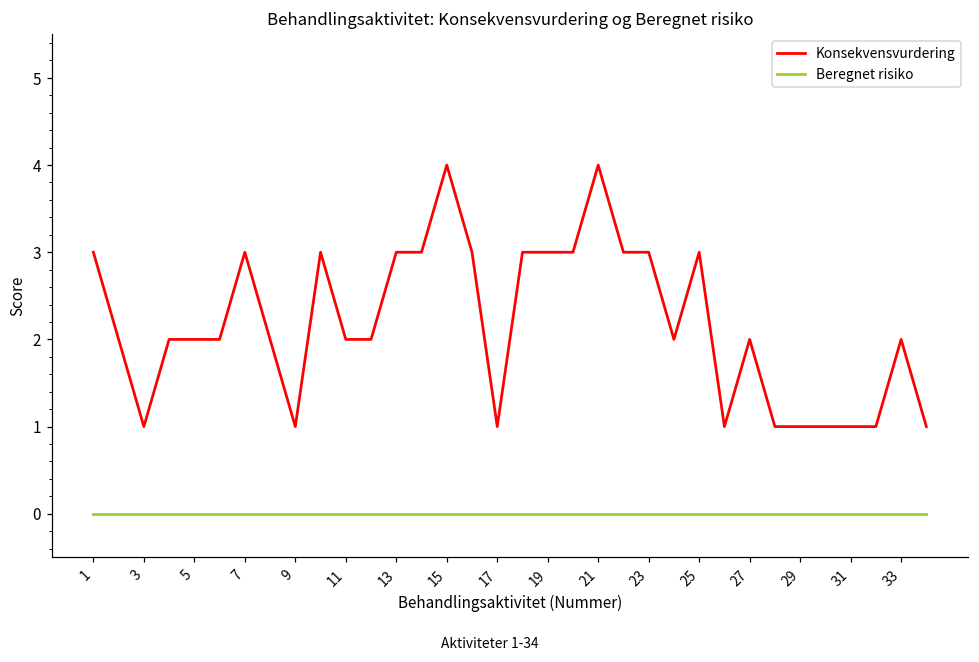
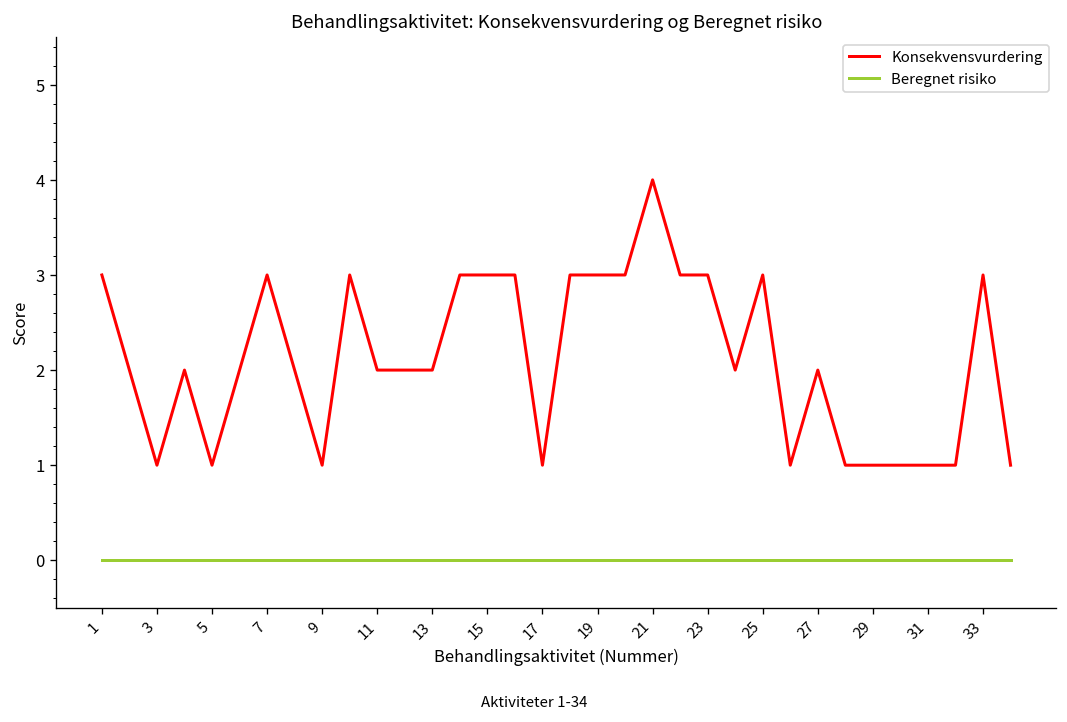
Konsekvensvurdering, 5: 2 -> 1
Konsekvensvurdering, 13: 3 -> 2
Konsekvensvurdering, 15: 4 -> 3
Konsekvensvurdering, 33: 2 -> 3
